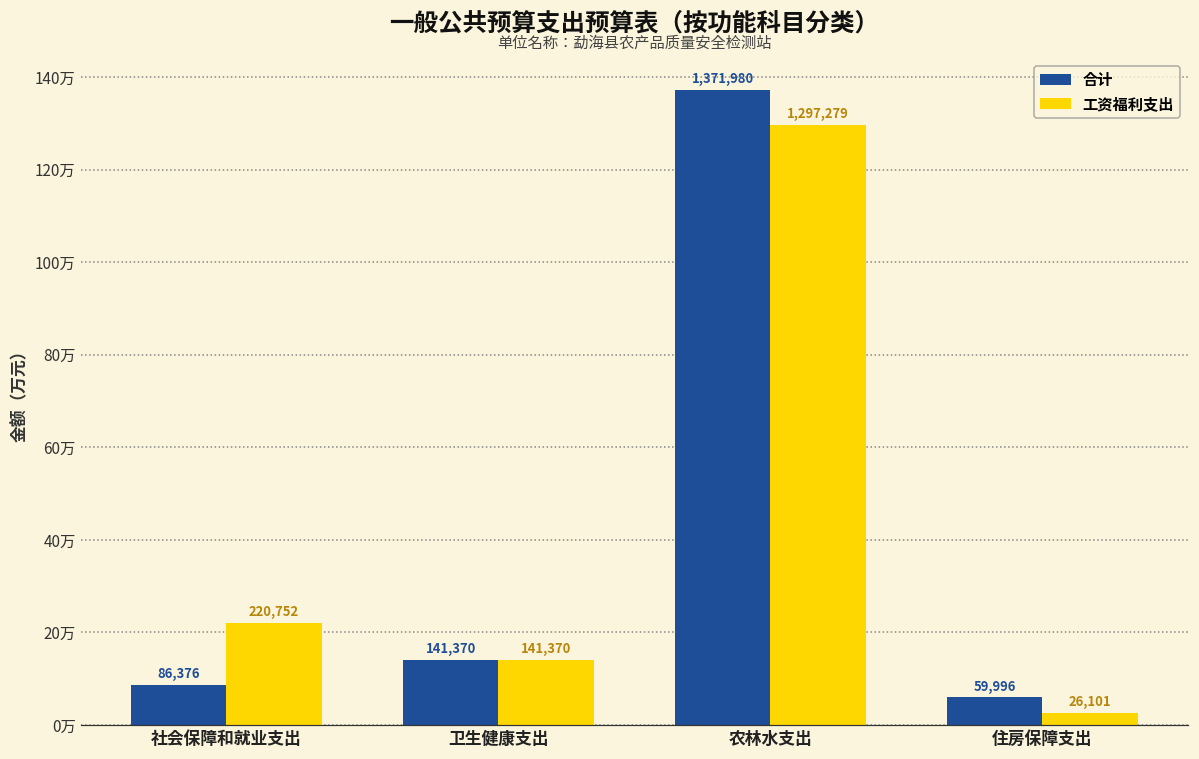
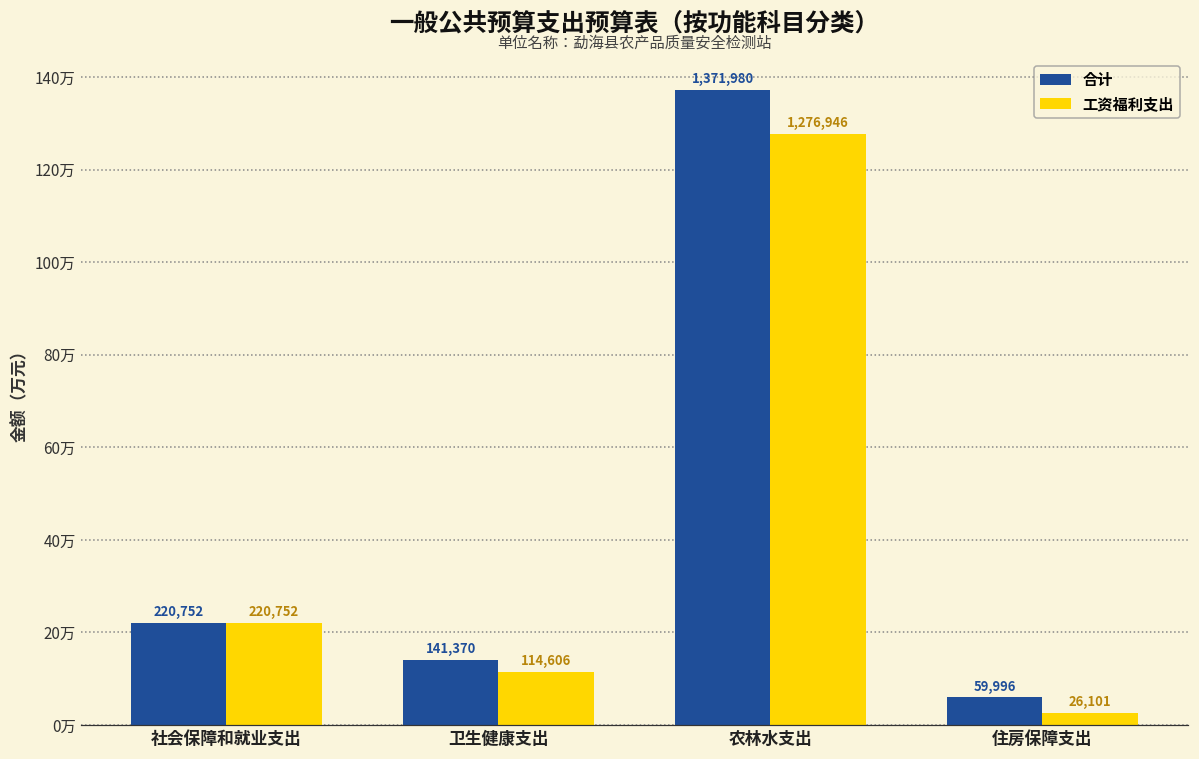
合计, 社会保障和就业支出: 86,376 -> 220,752
工资福利支出, 卫生健康支出: 141,370 -> 114,606
工资福利支出, 农林水支出: 1,297,279 -> 1,276,946
